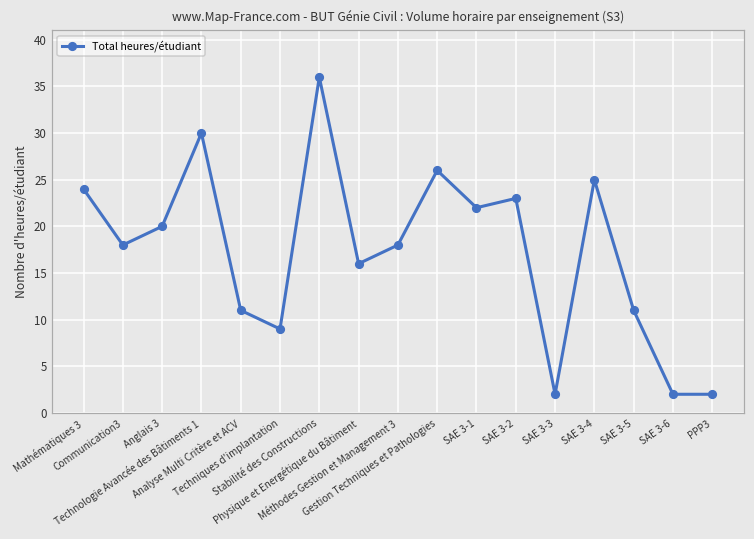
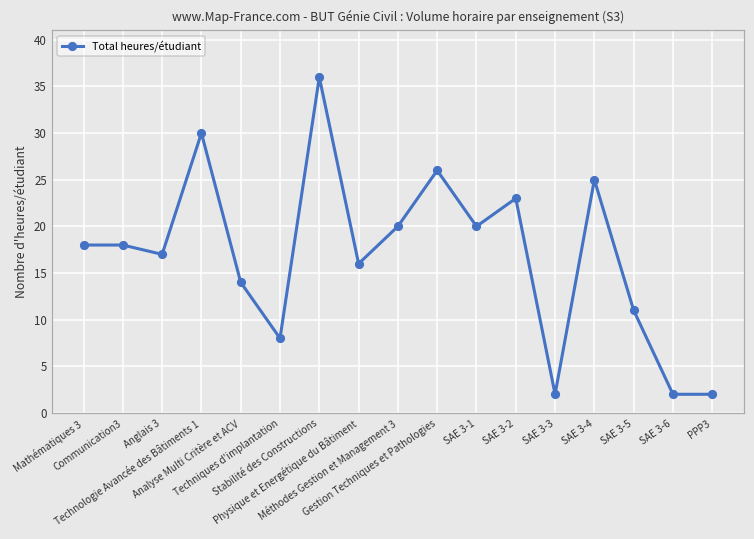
Mathématiques 3: 24 -> 18
Anglais 3: 20 -> 17
Analyse Multi Critère et ACV: 11 -> 14
Techniques d'implantation: 9 -> 8
Méthodes Gestion et Management 3: 18 -> 20
SAE 3-1: 22 -> 20
